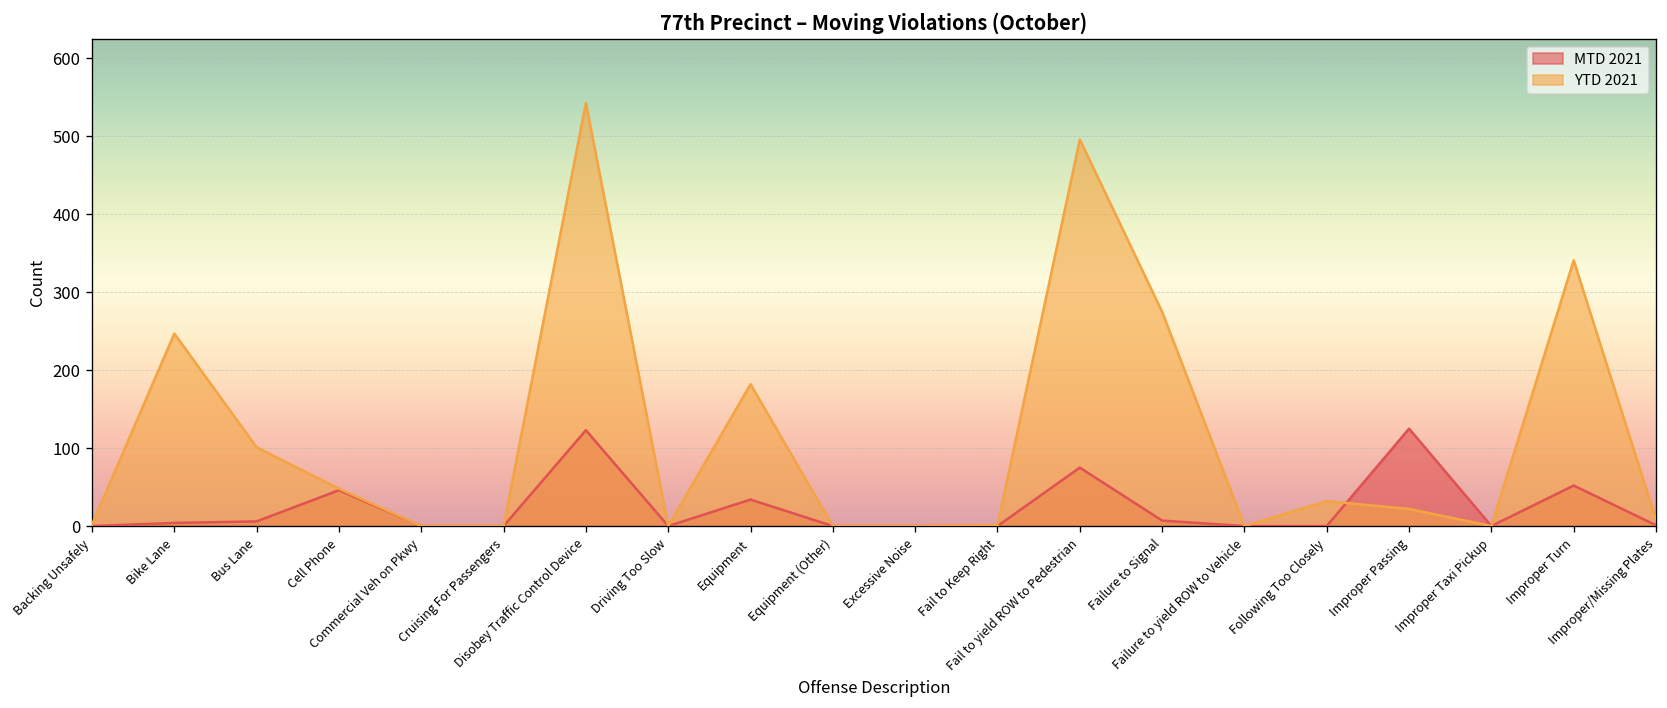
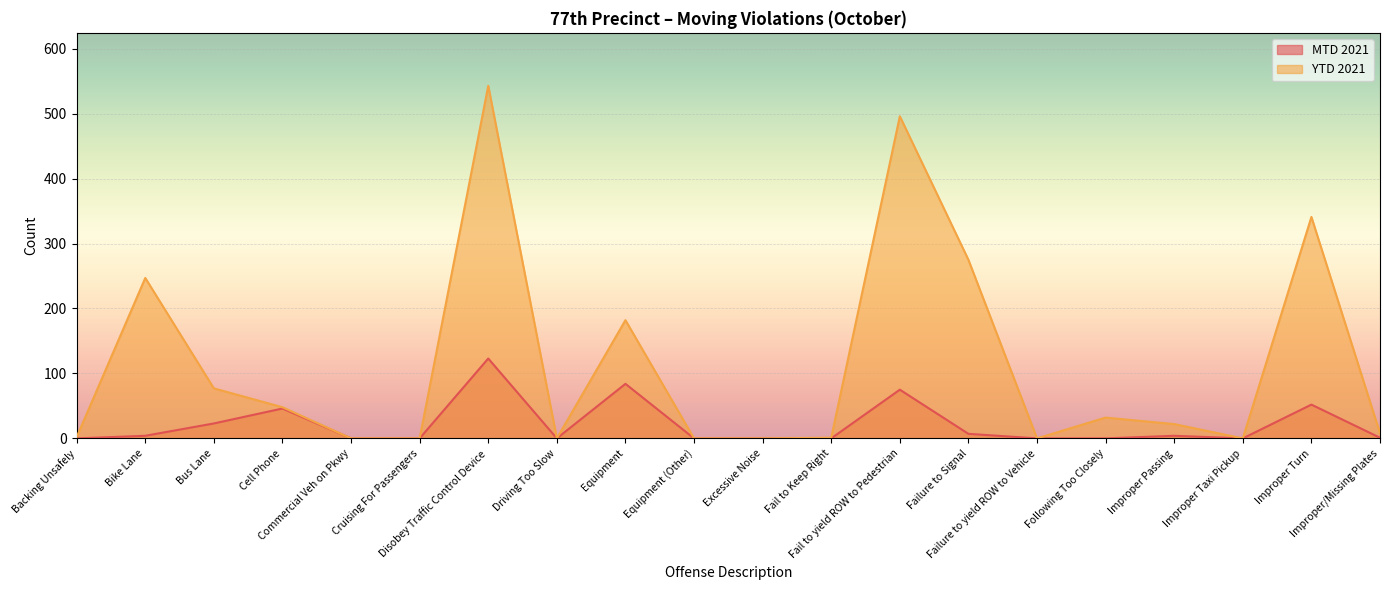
MTD 2021, Bus Lane: 10 -> 20
YTD 2021, Bus Lane: 100 -> 80
MTD 2021, Equipment: 30 -> 80
MTD 2021, Improper Passing: 130 -> 0
